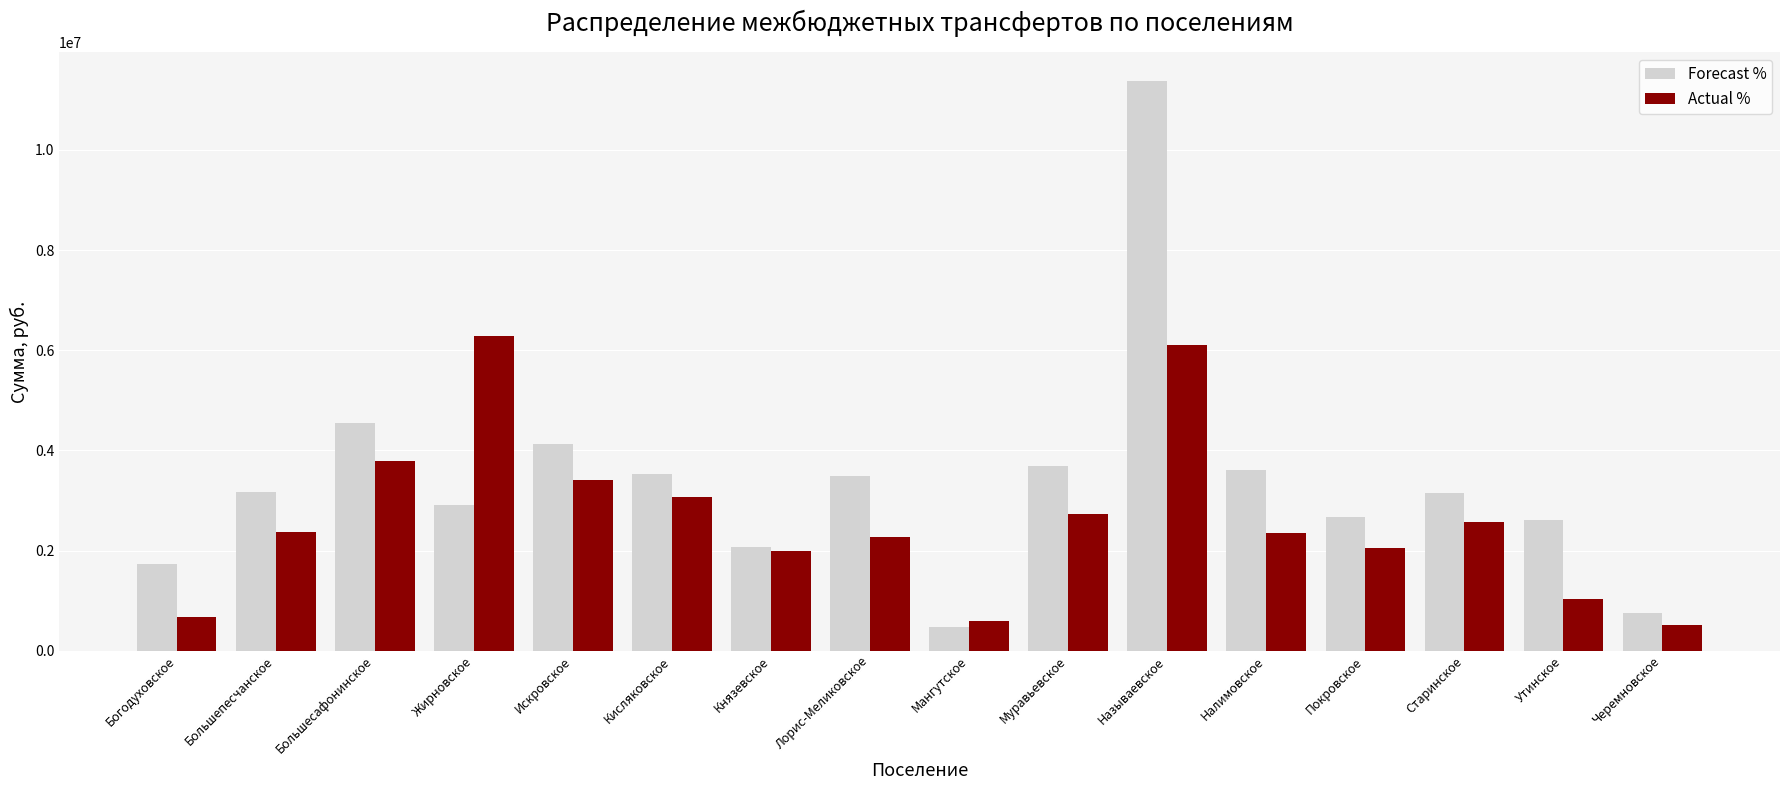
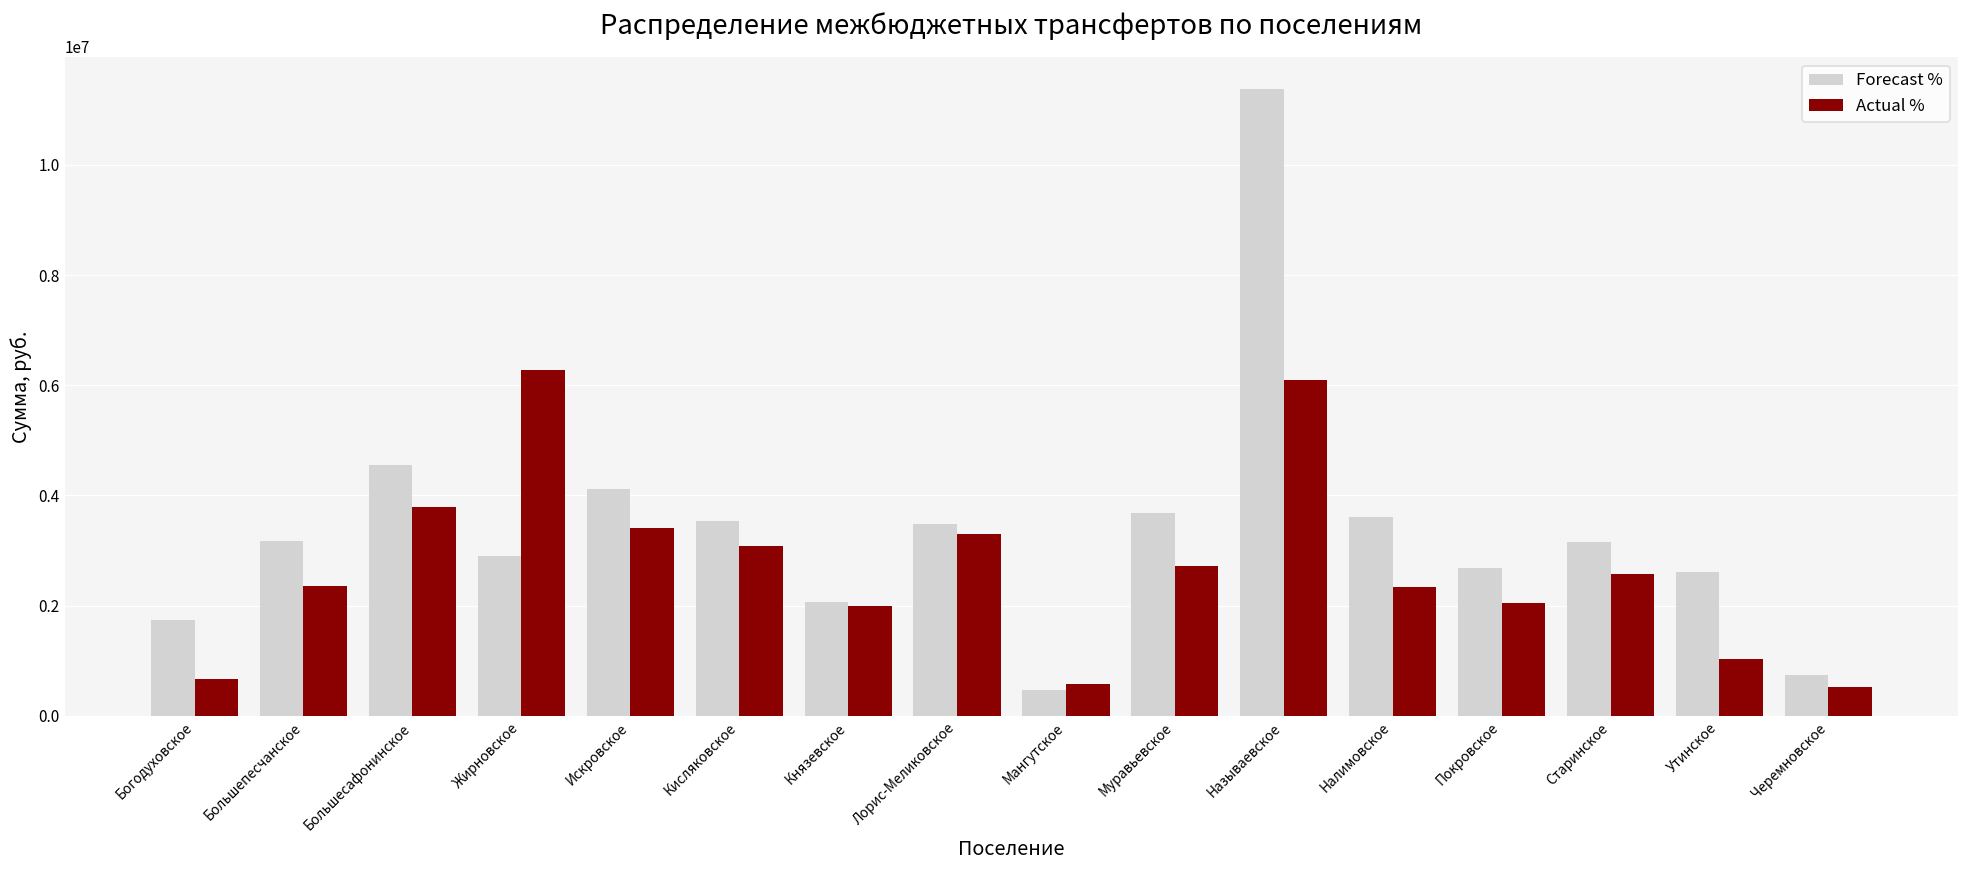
Actual %, Лорис-Меликовское: 2300000 -> 3300000
